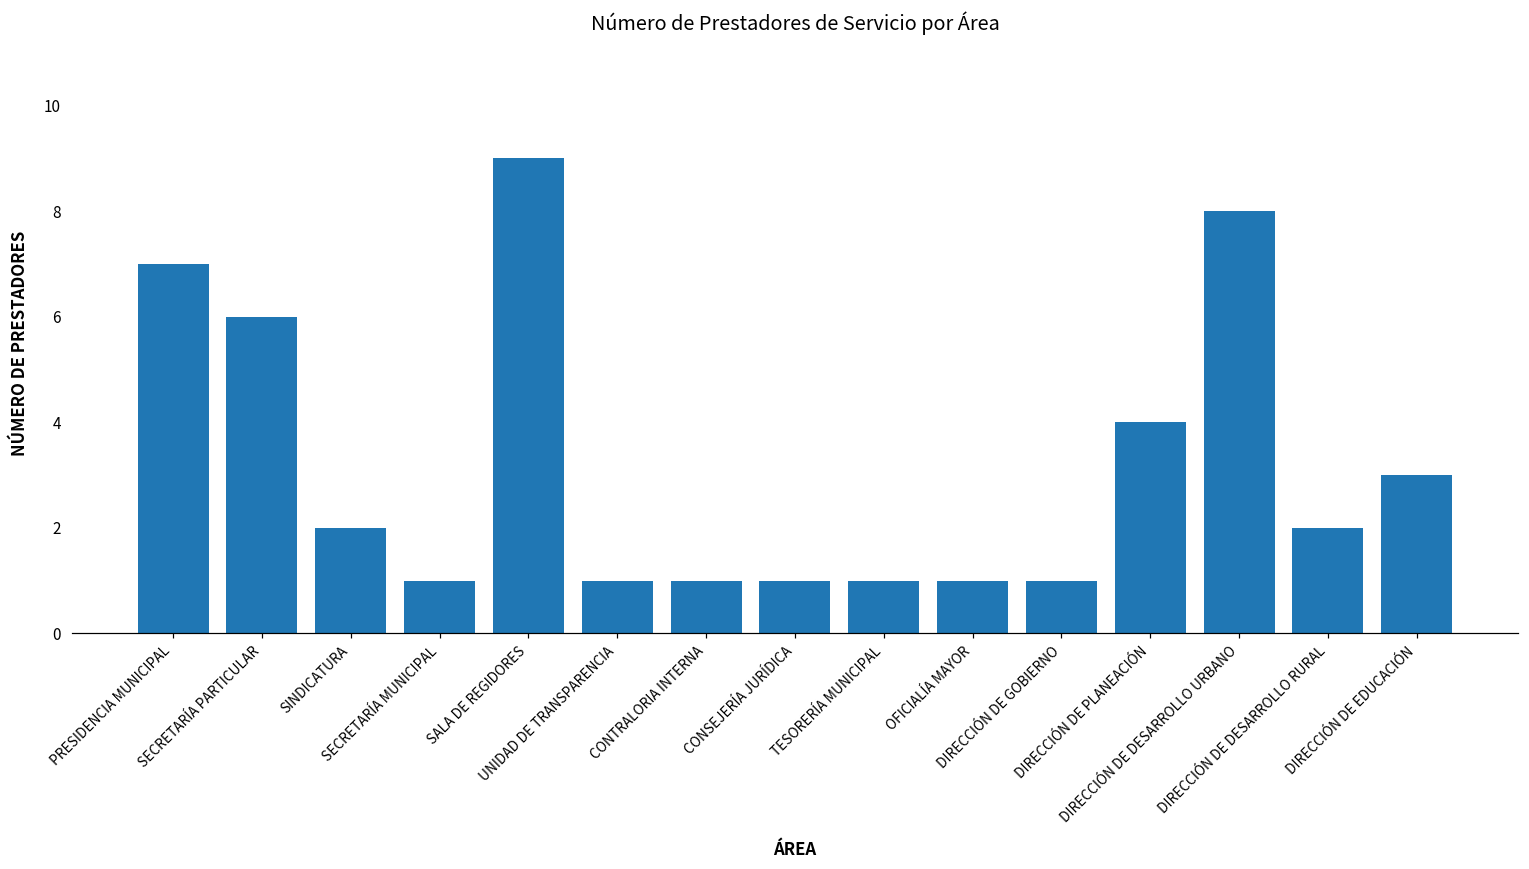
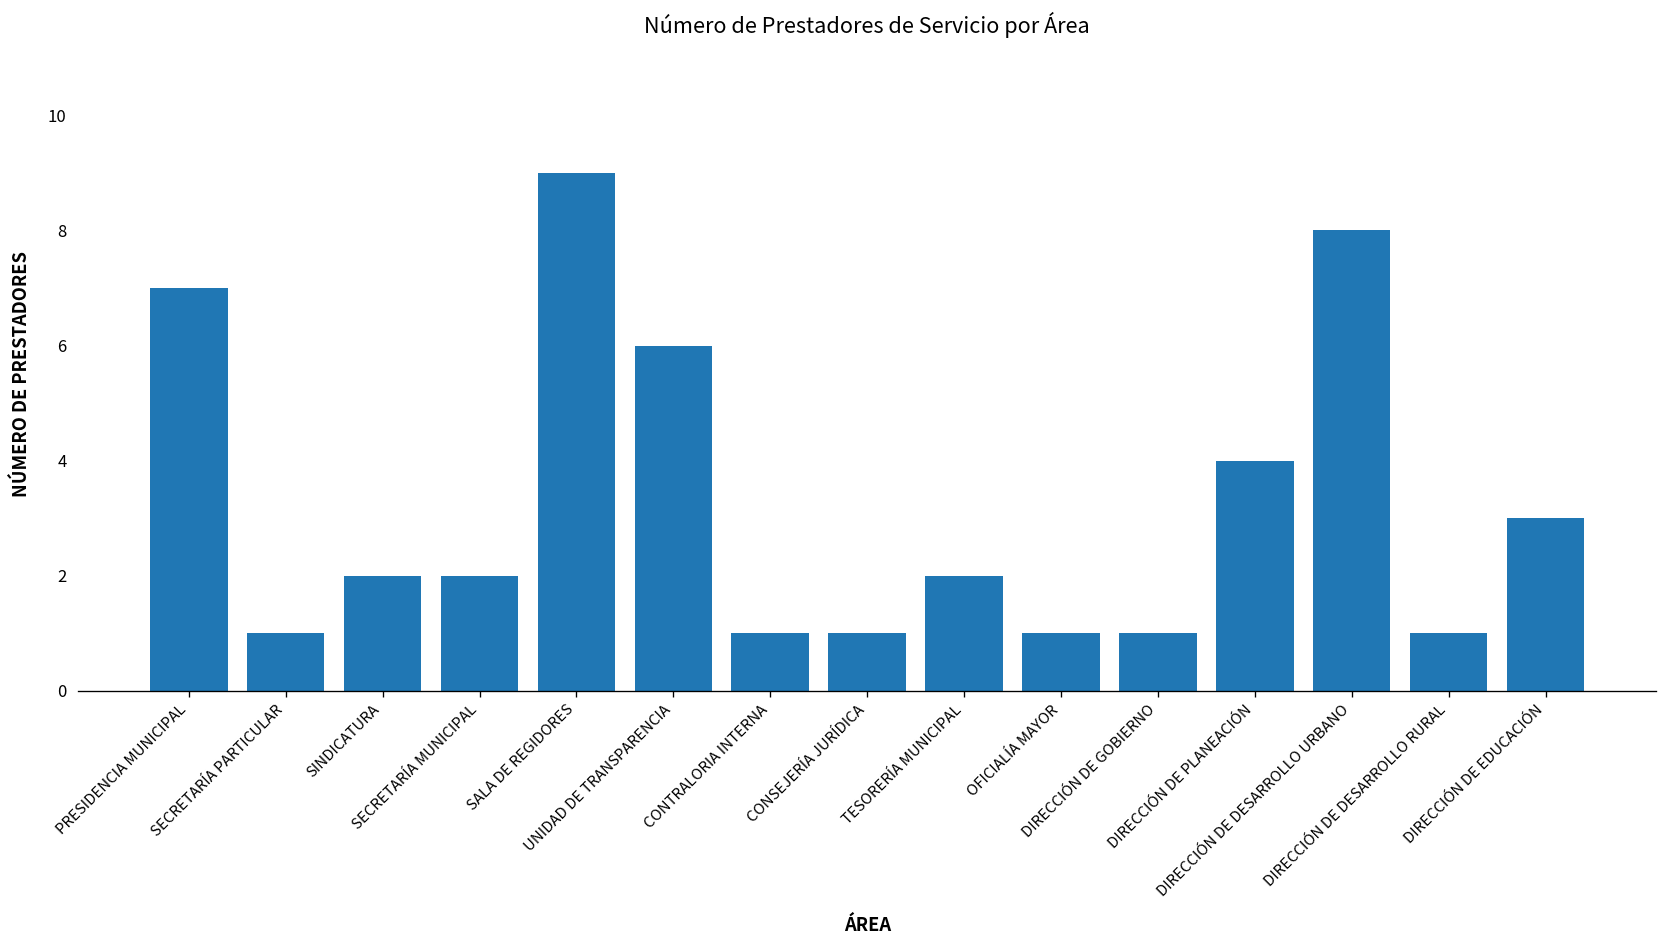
SECRETARÍA PARTICULAR: 6 -> 1
SECRETARÍA MUNICIPAL: 1 -> 2
UNIDAD DE TRANSPARENCIA: 1 -> 6
TESORERÍA MUNICIPAL: 1 -> 2
DIRECCIÓN DE DESARROLLO RURAL: 2 -> 1
